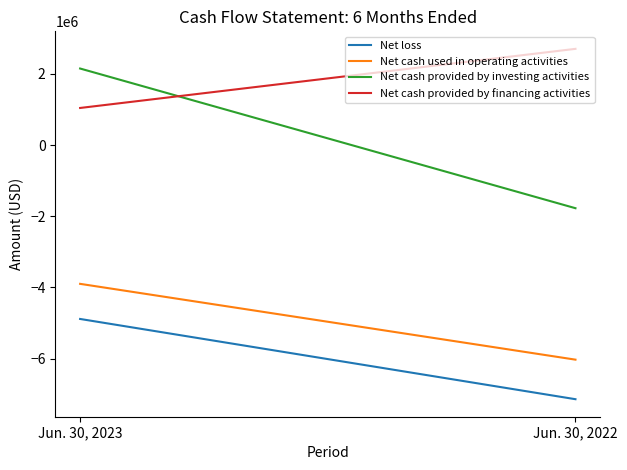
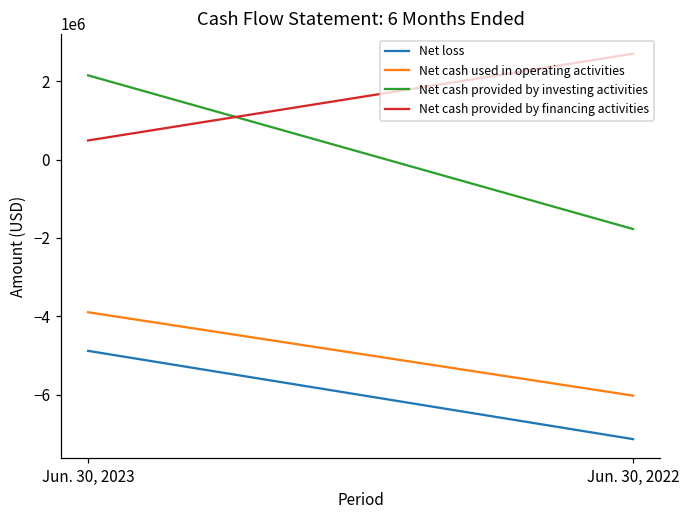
Net cash provided by financing activities, Jun. 30, 2023: 1000000 -> 500000
